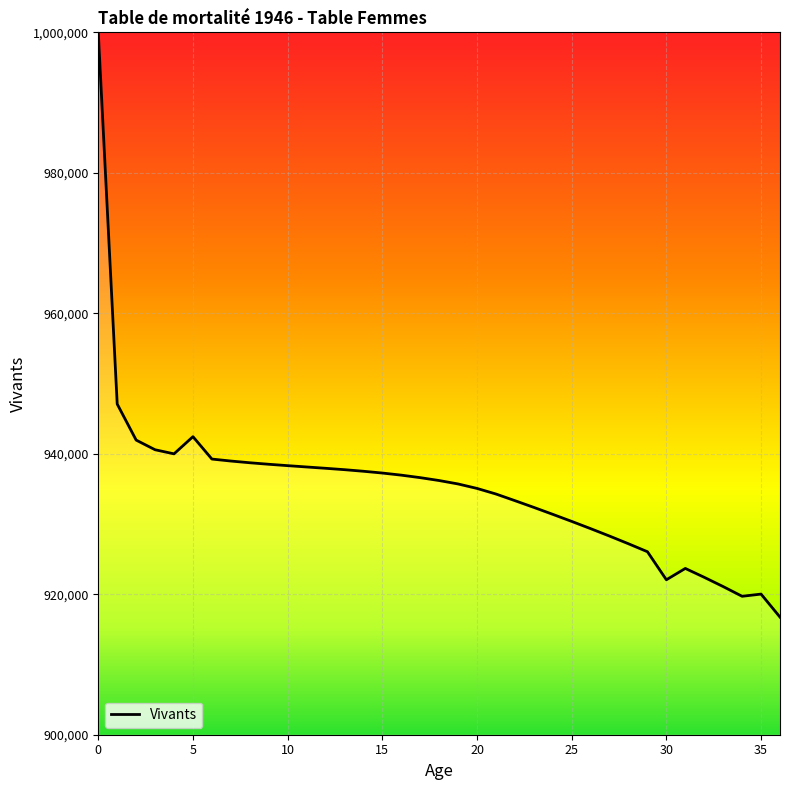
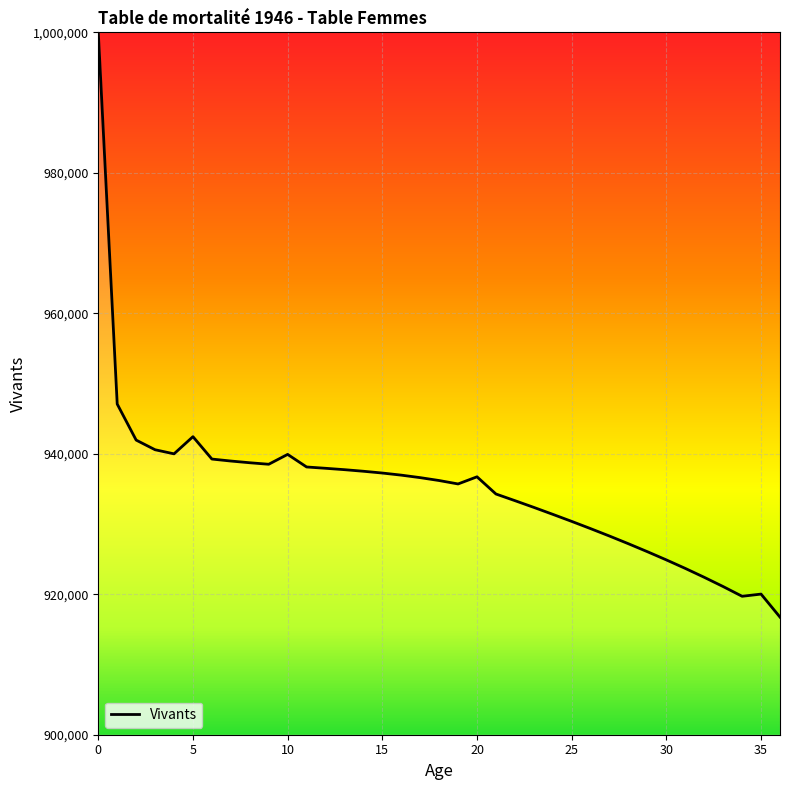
10: 938,000 -> 940,000
20: 935,000 -> 937,000
30: 922,000 -> 925,000
